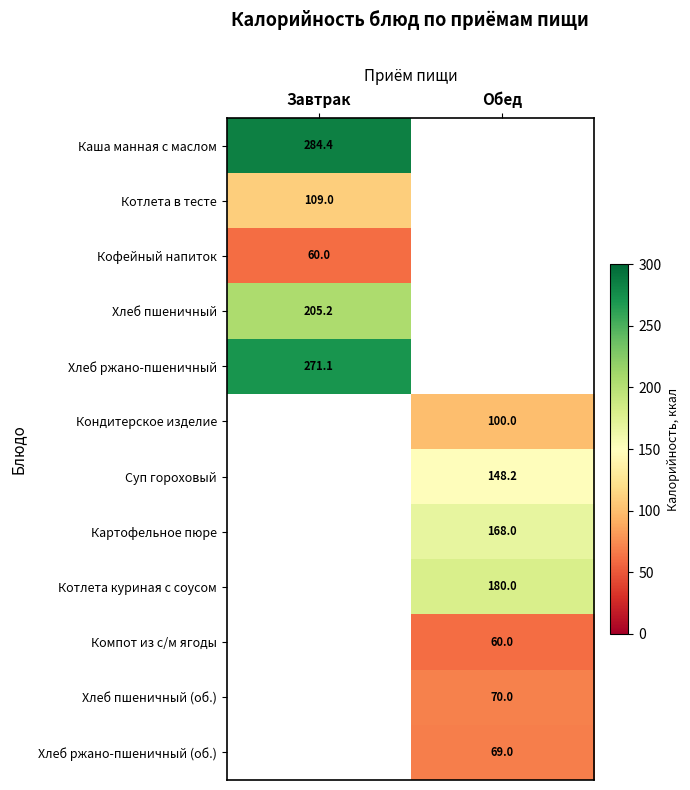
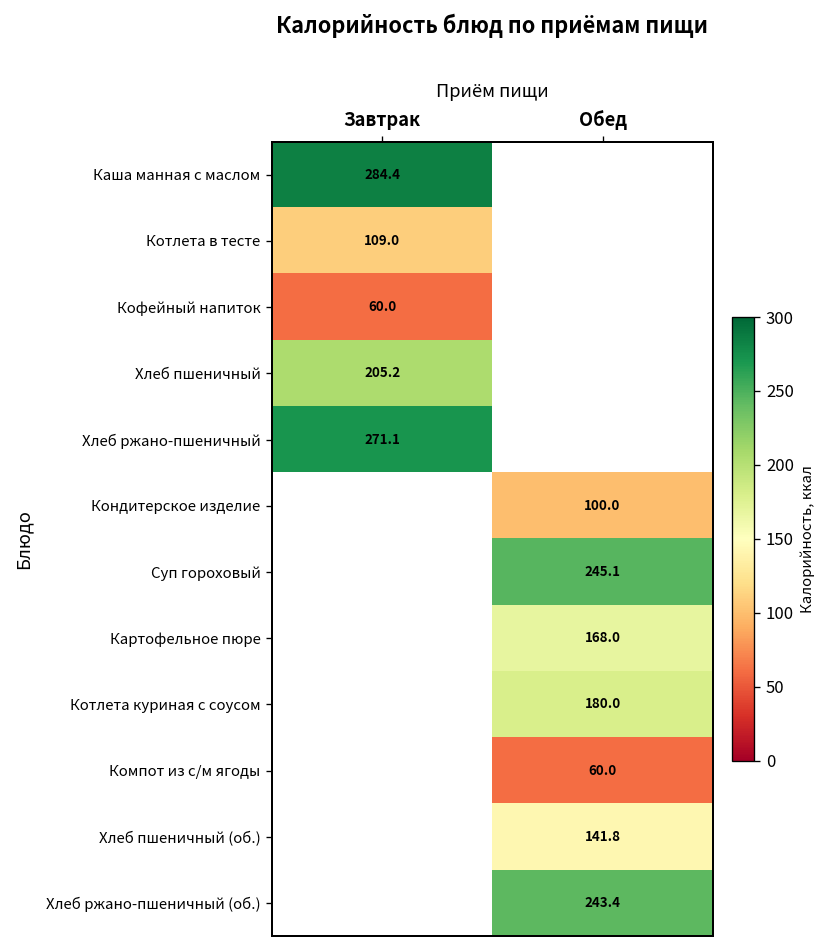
Суп гороховый, Обед: 148.2 -> 245.1
Хлеб пшеничный (об.), Обед: 70.0 -> 141.8
Хлеб ржано-пшеничный (об.), Обед: 69.0 -> 243.4
